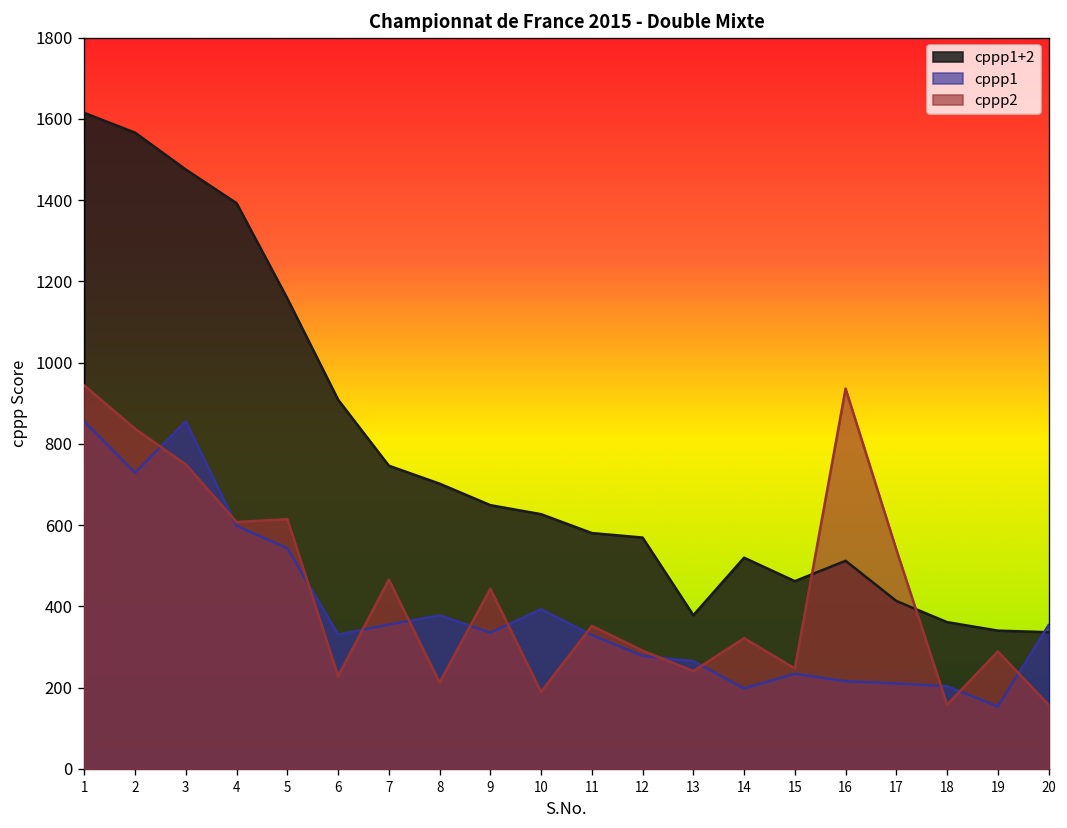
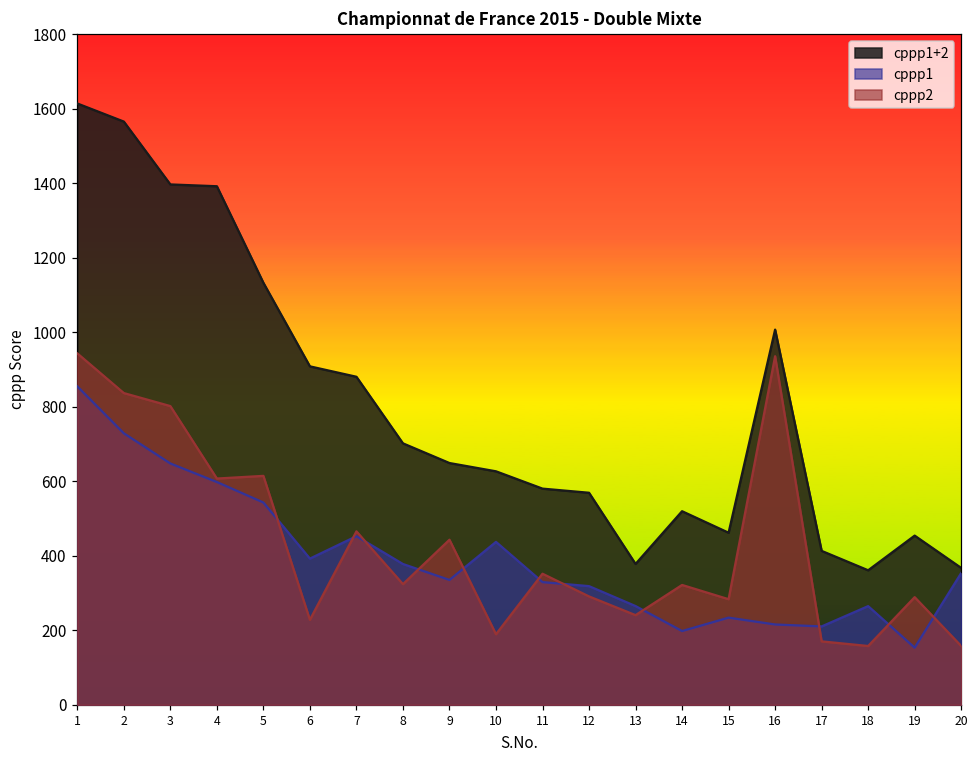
cppp1+2, 3: 1480 -> 1400
cppp1, 3: 860 -> 650
cppp2, 3: 750 -> 800
cppp1+2, 5: 1160 -> 1130
cppp1, 6: 330 -> 390
cppp1+2, 7: 750 -> 880
cppp1, 7: 360 -> 450
cppp2, 8: 210 -> 320
cppp1, 10: 390 -> 440
cppp1, 12: 280 -> 320
cppp2, 15: 250 -> 280
cppp1+2, 16: 510 -> 1010
cppp2, 17: 540 -> 170
cppp1, 18: 200 -> 260
cppp1+2, 19: 340 -> 450
cppp1+2, 20: 340 -> 370
